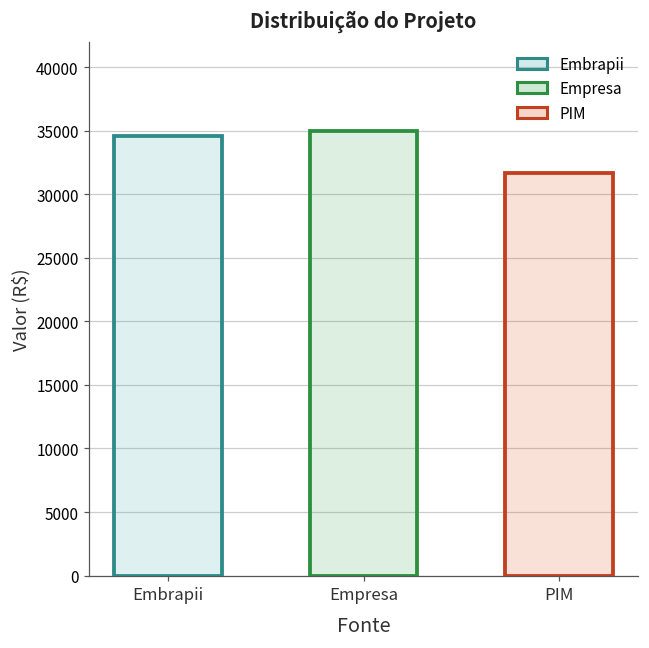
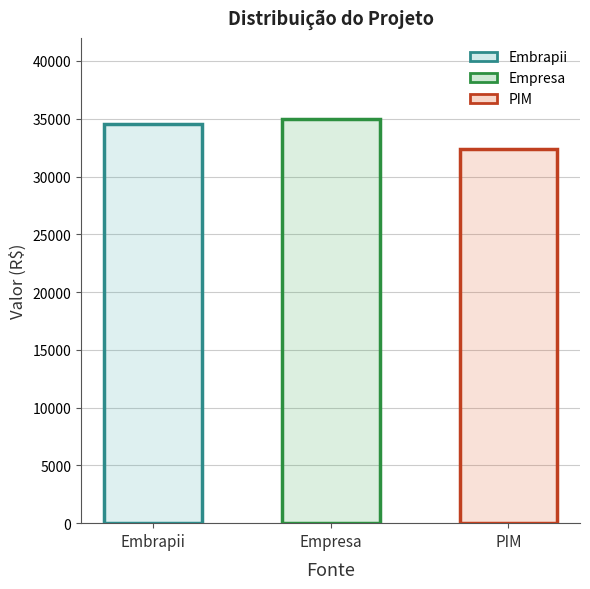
PIM: 31700 -> 32400
